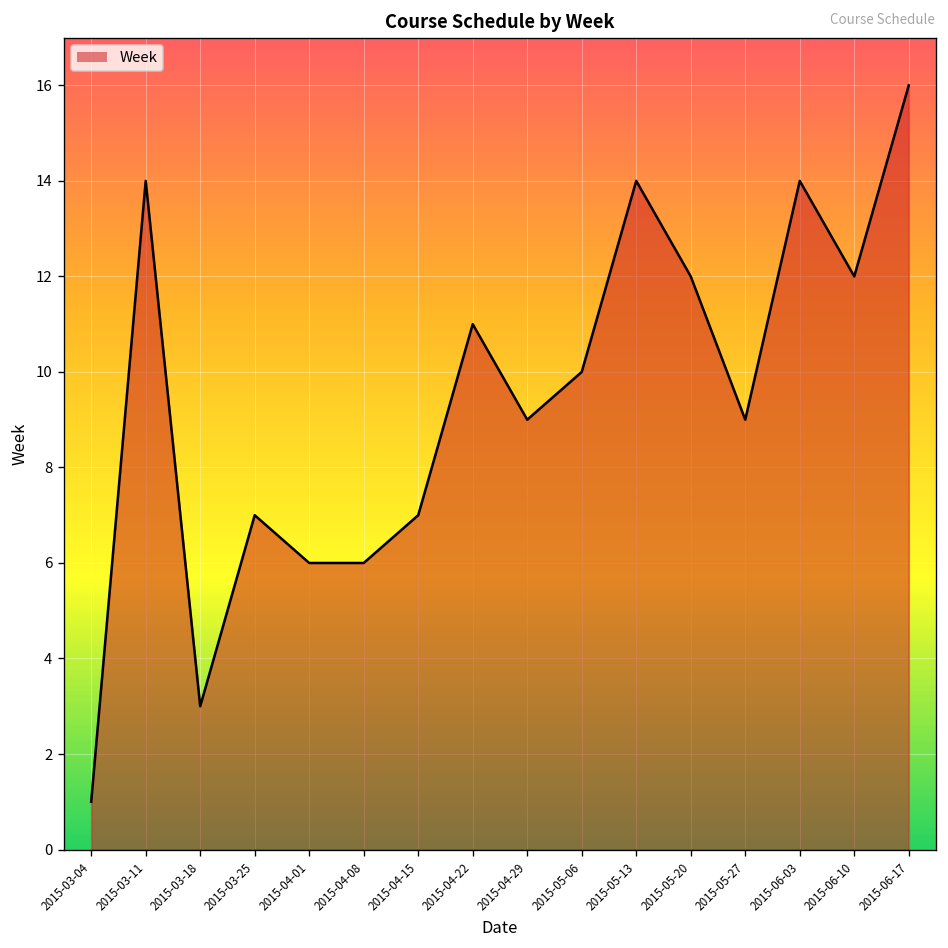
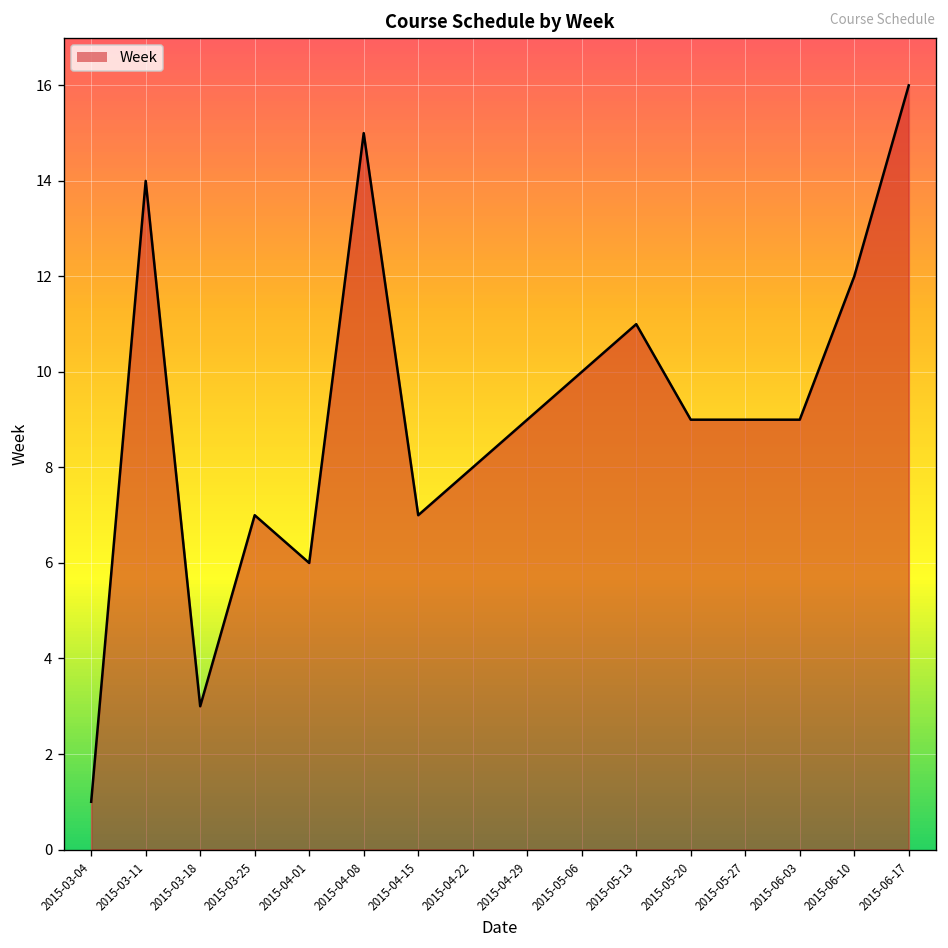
2015-04-08: 6 -> 15
2015-04-22: 11 -> 8
2015-05-13: 14 -> 11
2015-05-20: 12 -> 9
2015-06-03: 14 -> 9
